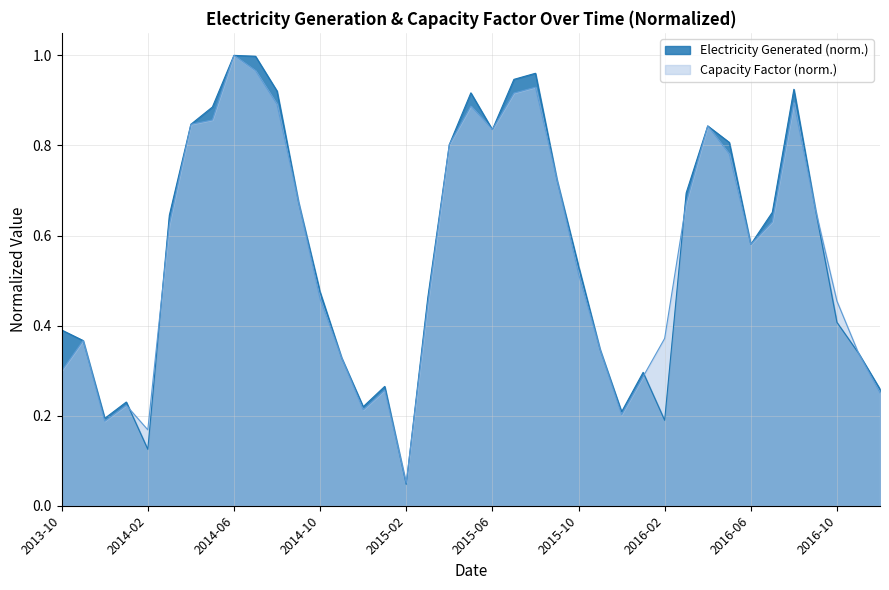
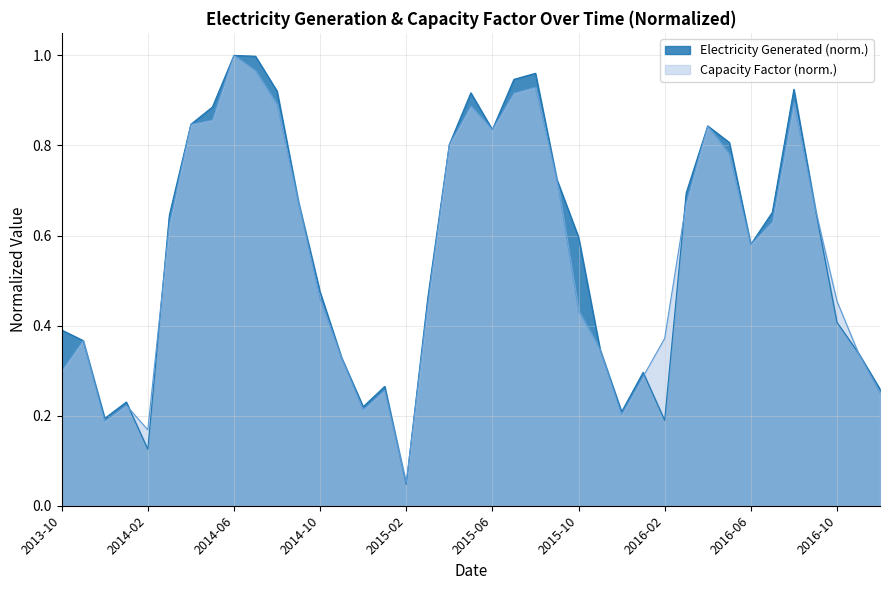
Electricity Generated (norm.), 2015-10: 0.53 -> 0.60
Capacity Factor (norm.), 2015-10: 0.51 -> 0.43
